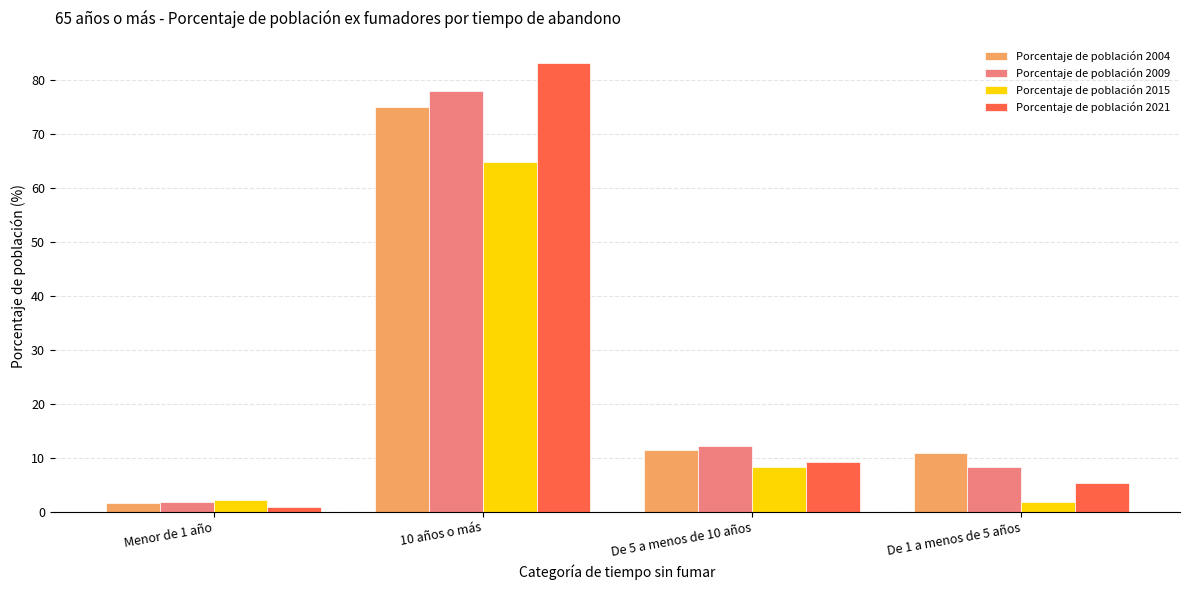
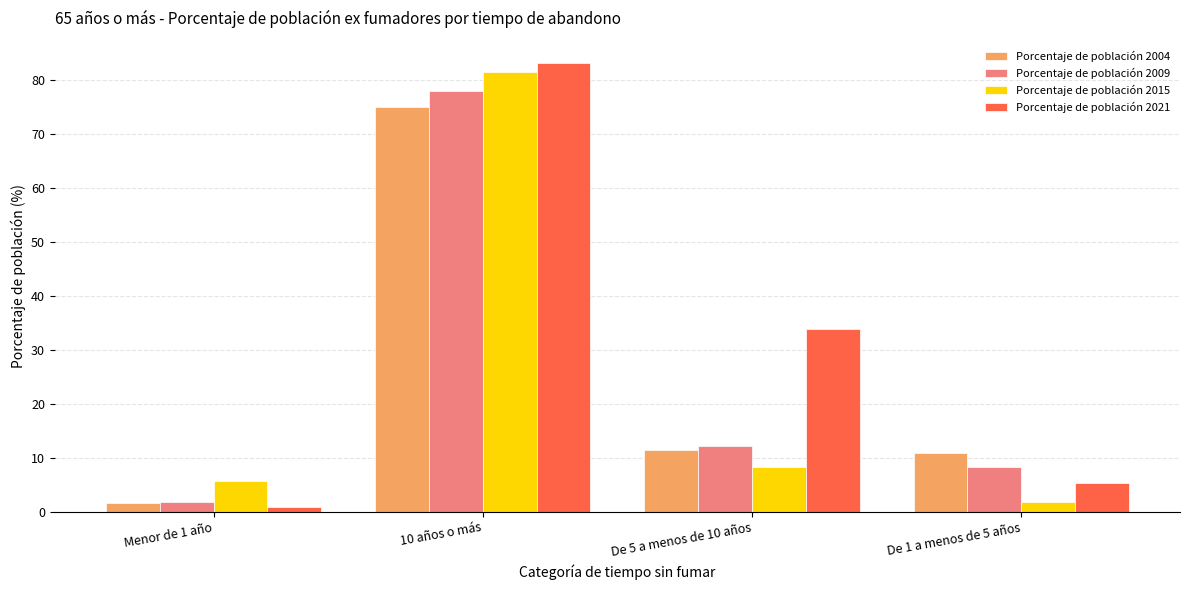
Porcentaje de población 2015, Menor de 1 año: 2 -> 6
Porcentaje de población 2015, 10 años o más: 65 -> 82
Porcentaje de población 2021, De 5 a menos de 10 años: 9 -> 34
